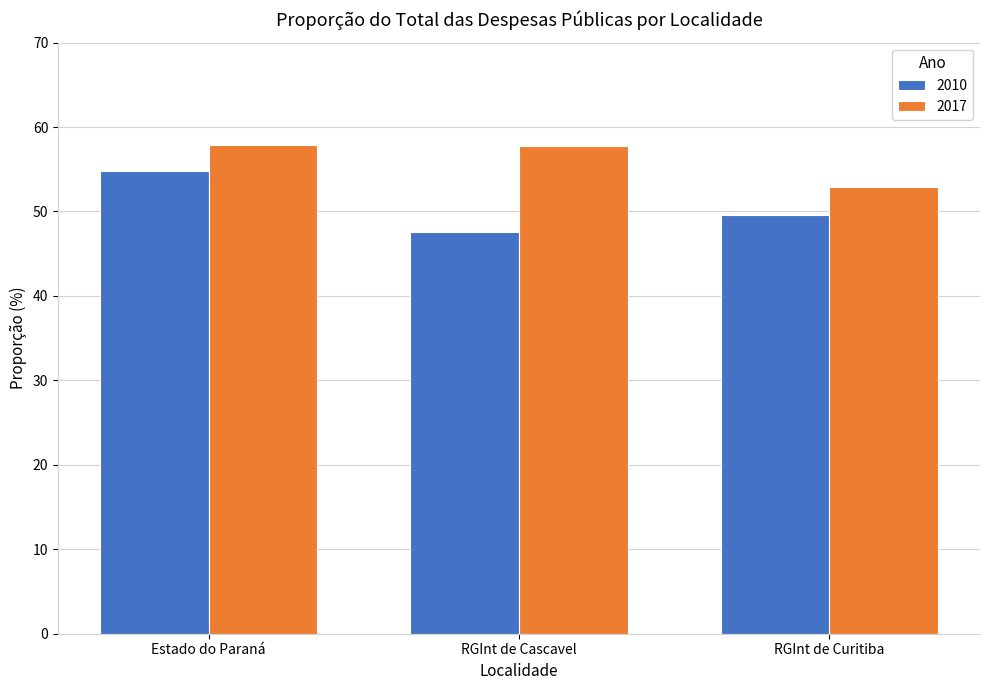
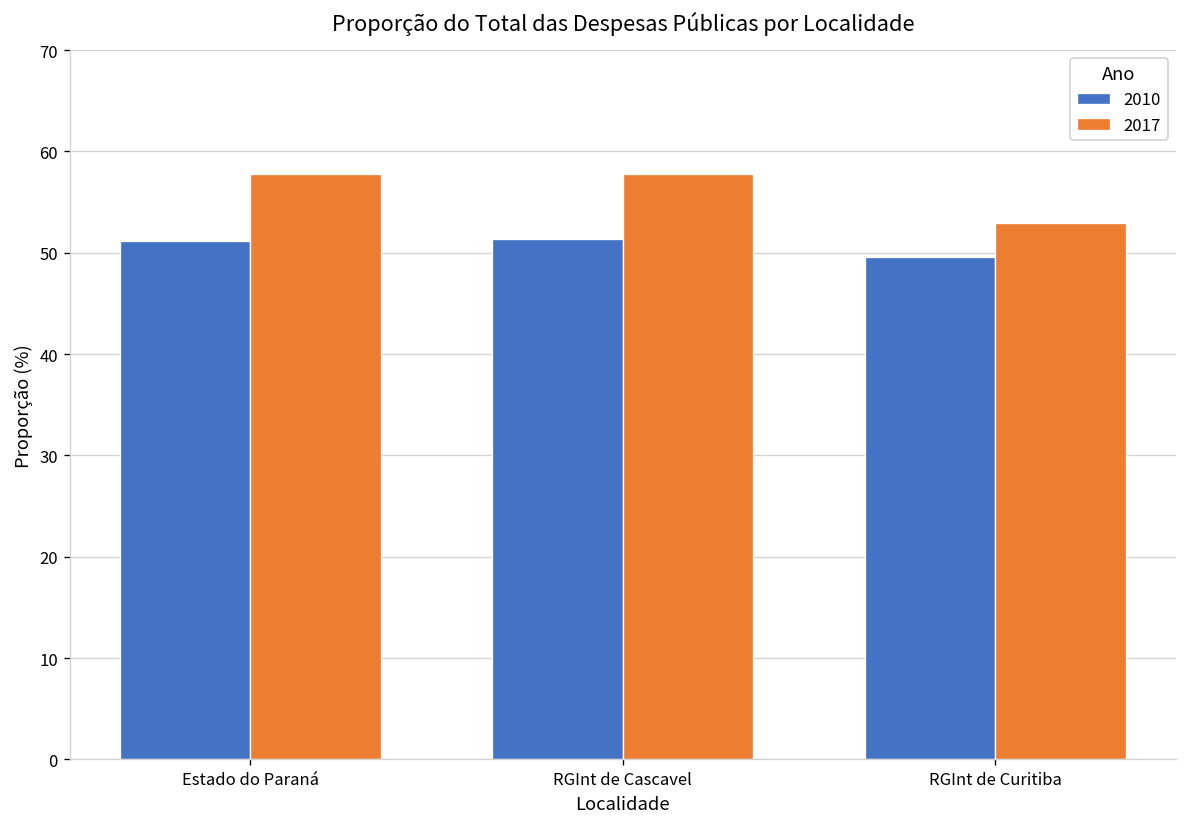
2010, Estado do Paraná: 55 -> 51
2010, RGInt de Cascavel: 48 -> 51
